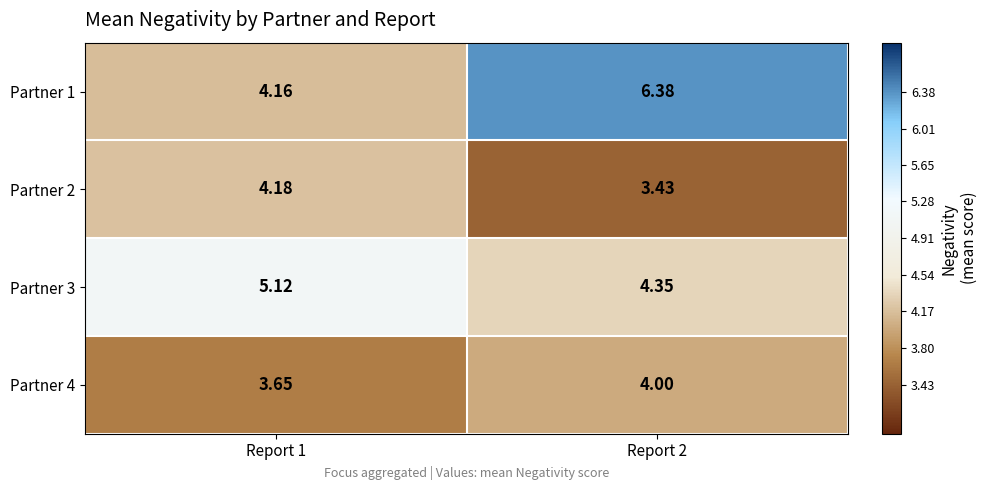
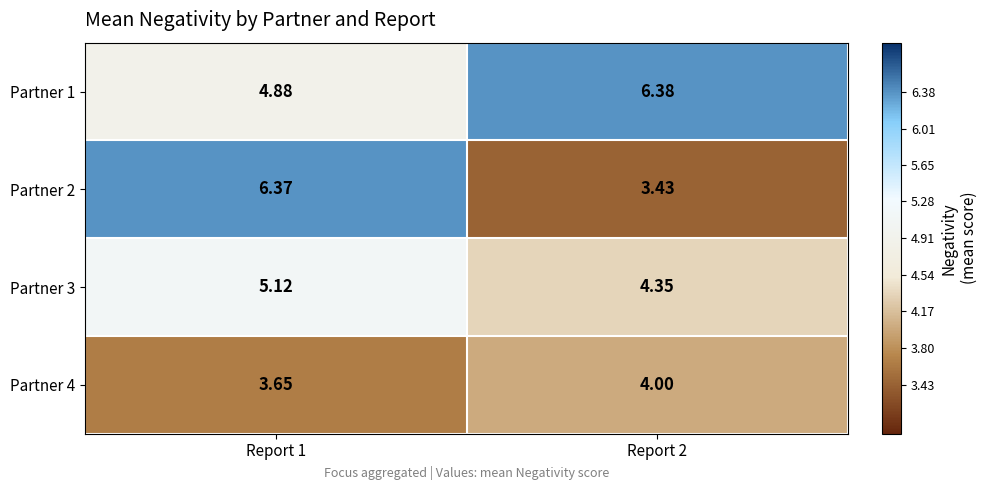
Partner 1, Report 1: 4.16 -> 4.88
Partner 2, Report 1: 4.18 -> 6.37
